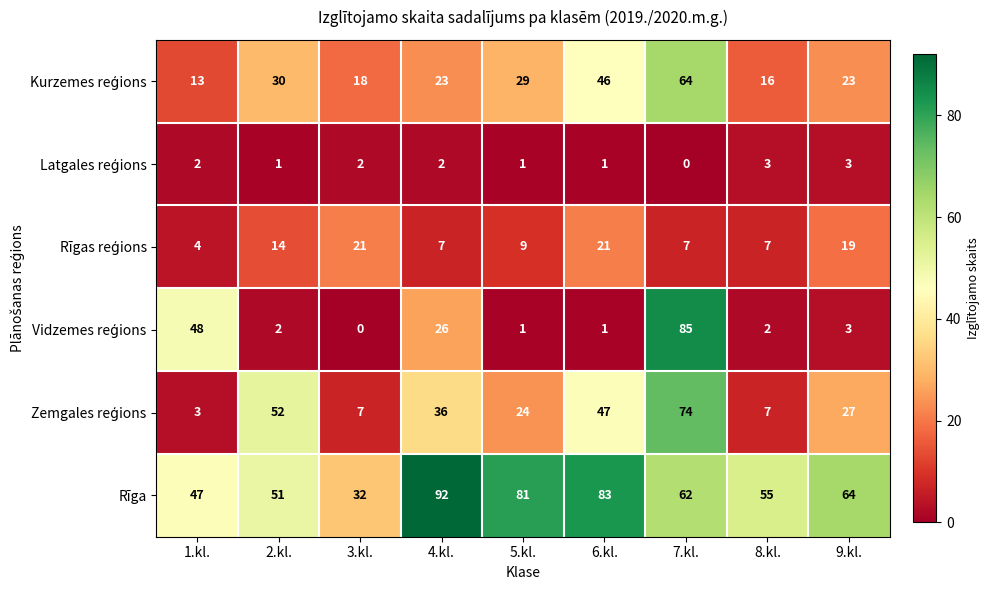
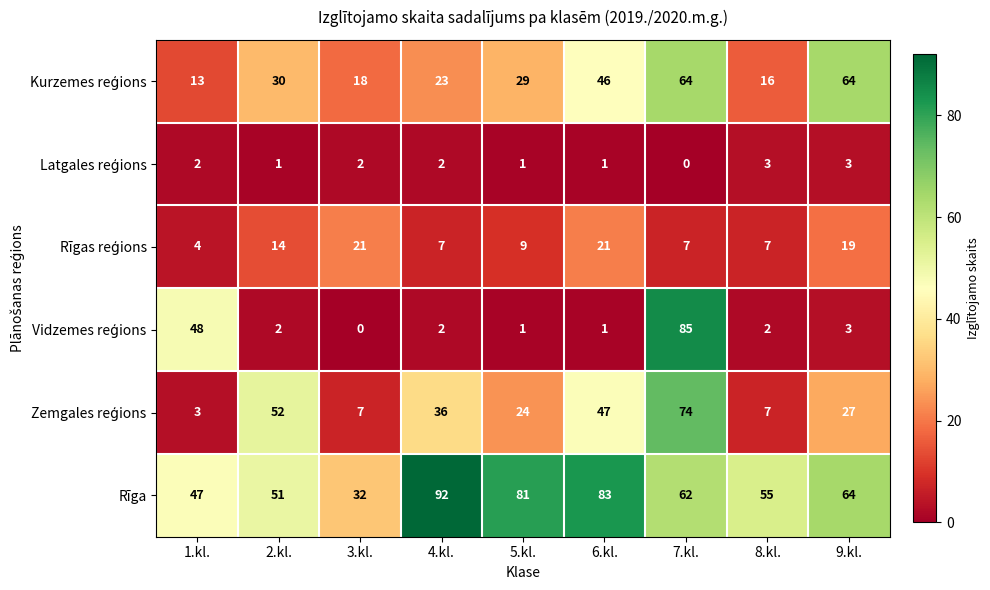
Kurzemes reģions, 9.kl.: 23 -> 64
Vidzemes reģions, 4.kl.: 26 -> 2
